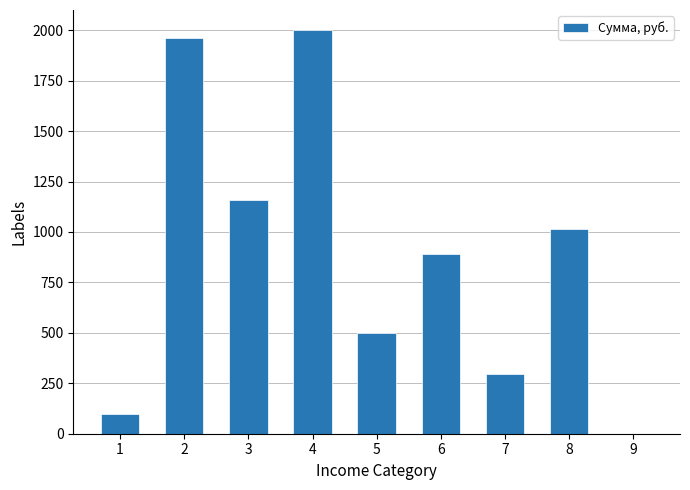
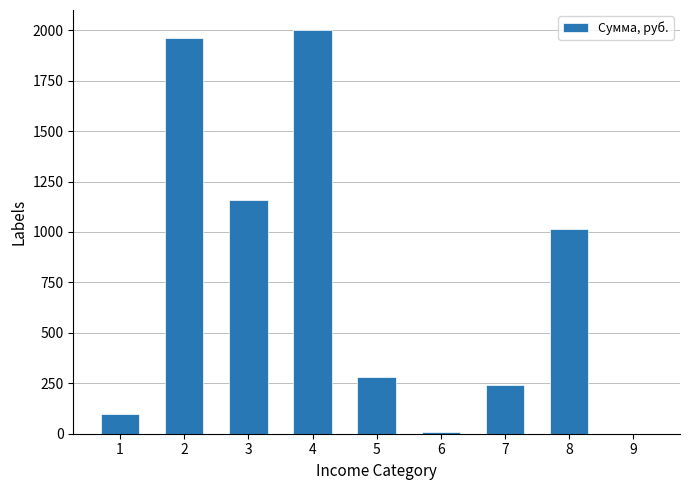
5: 500 -> 280
6: 890 -> 10
7: 290 -> 240
